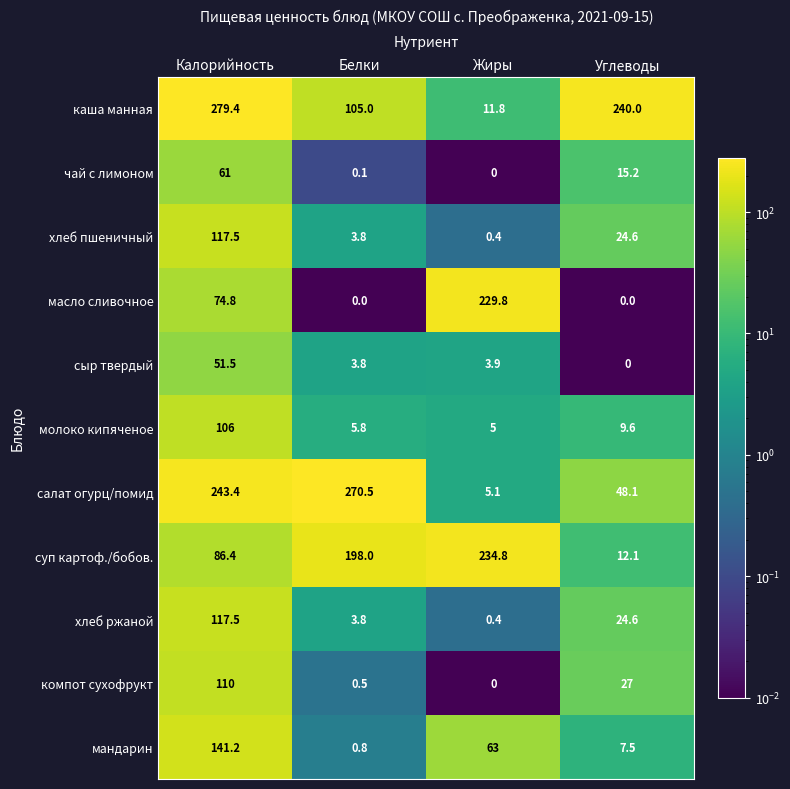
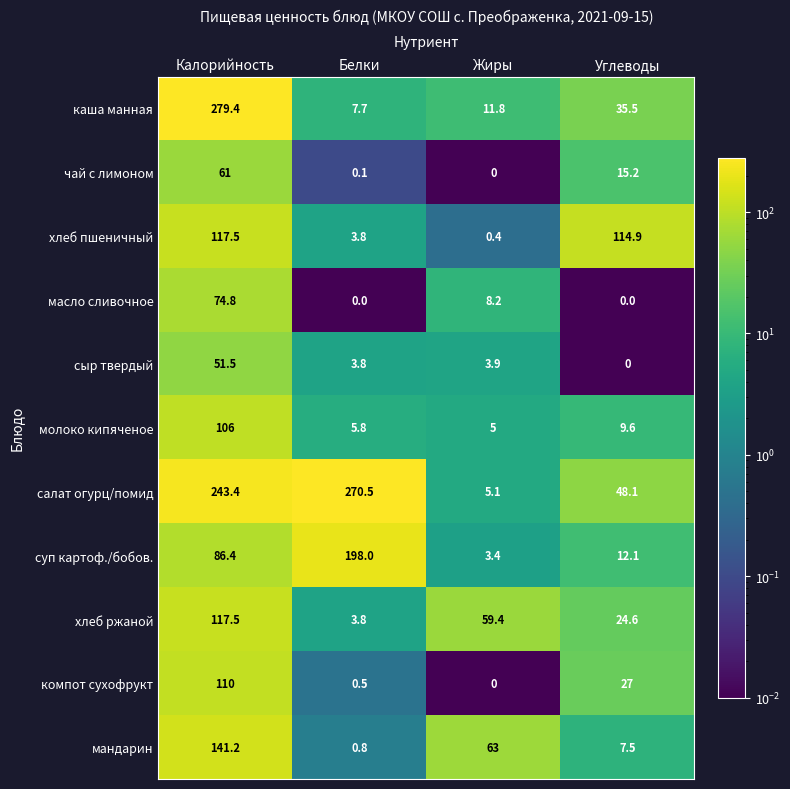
каша манная, Белки: 105.0 -> 7.7
каша манная, Углеводы: 240.0 -> 35.5
хлеб пшеничный, Углеводы: 24.6 -> 114.9
масло сливочное, Жиры: 229.8 -> 8.2
суп картоф./бобов., Жиры: 234.8 -> 3.4
хлеб ржаной, Жиры: 0.4 -> 59.4
